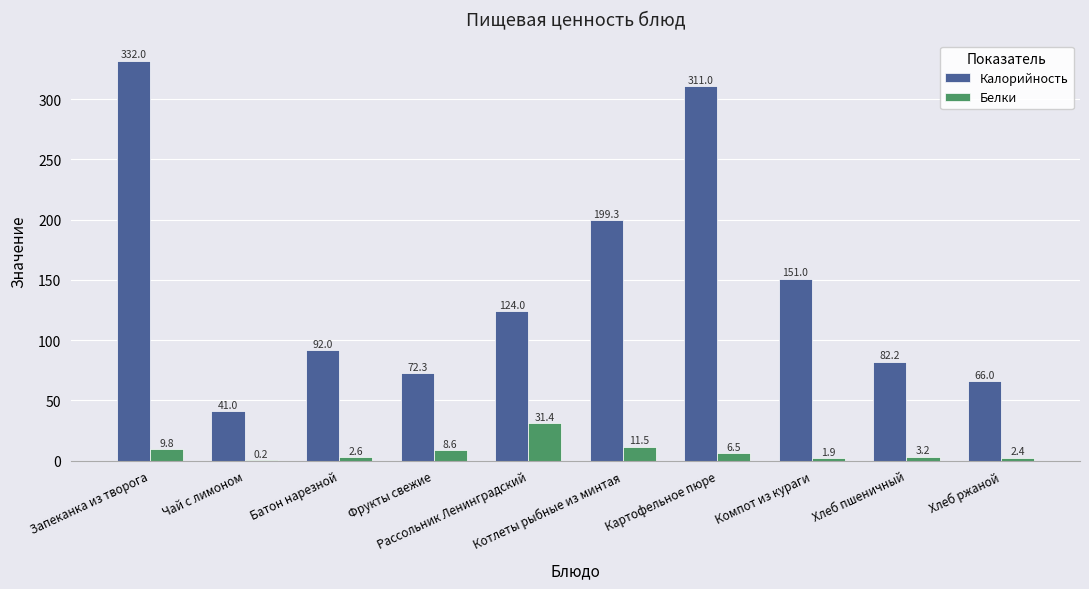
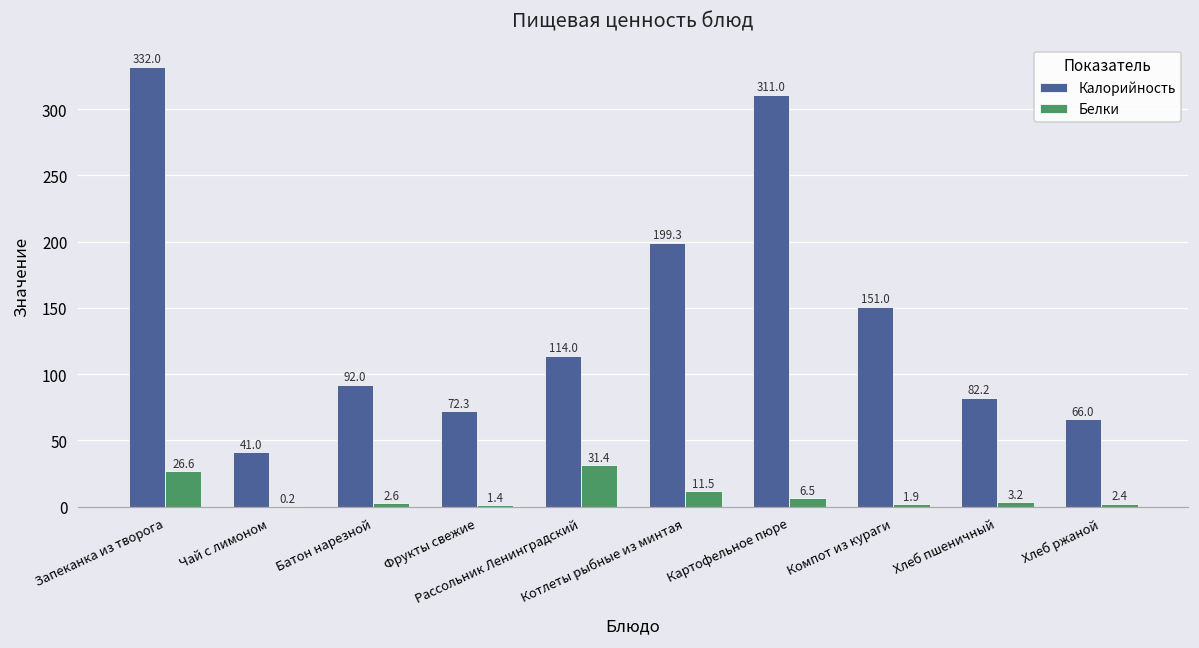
Белки, Запеканка из творога: 9.8 -> 26.6
Белки, Фрукты свежие: 8.6 -> 1.4
Калорийность, Рассольник Ленинградский: 124.0 -> 114.0
